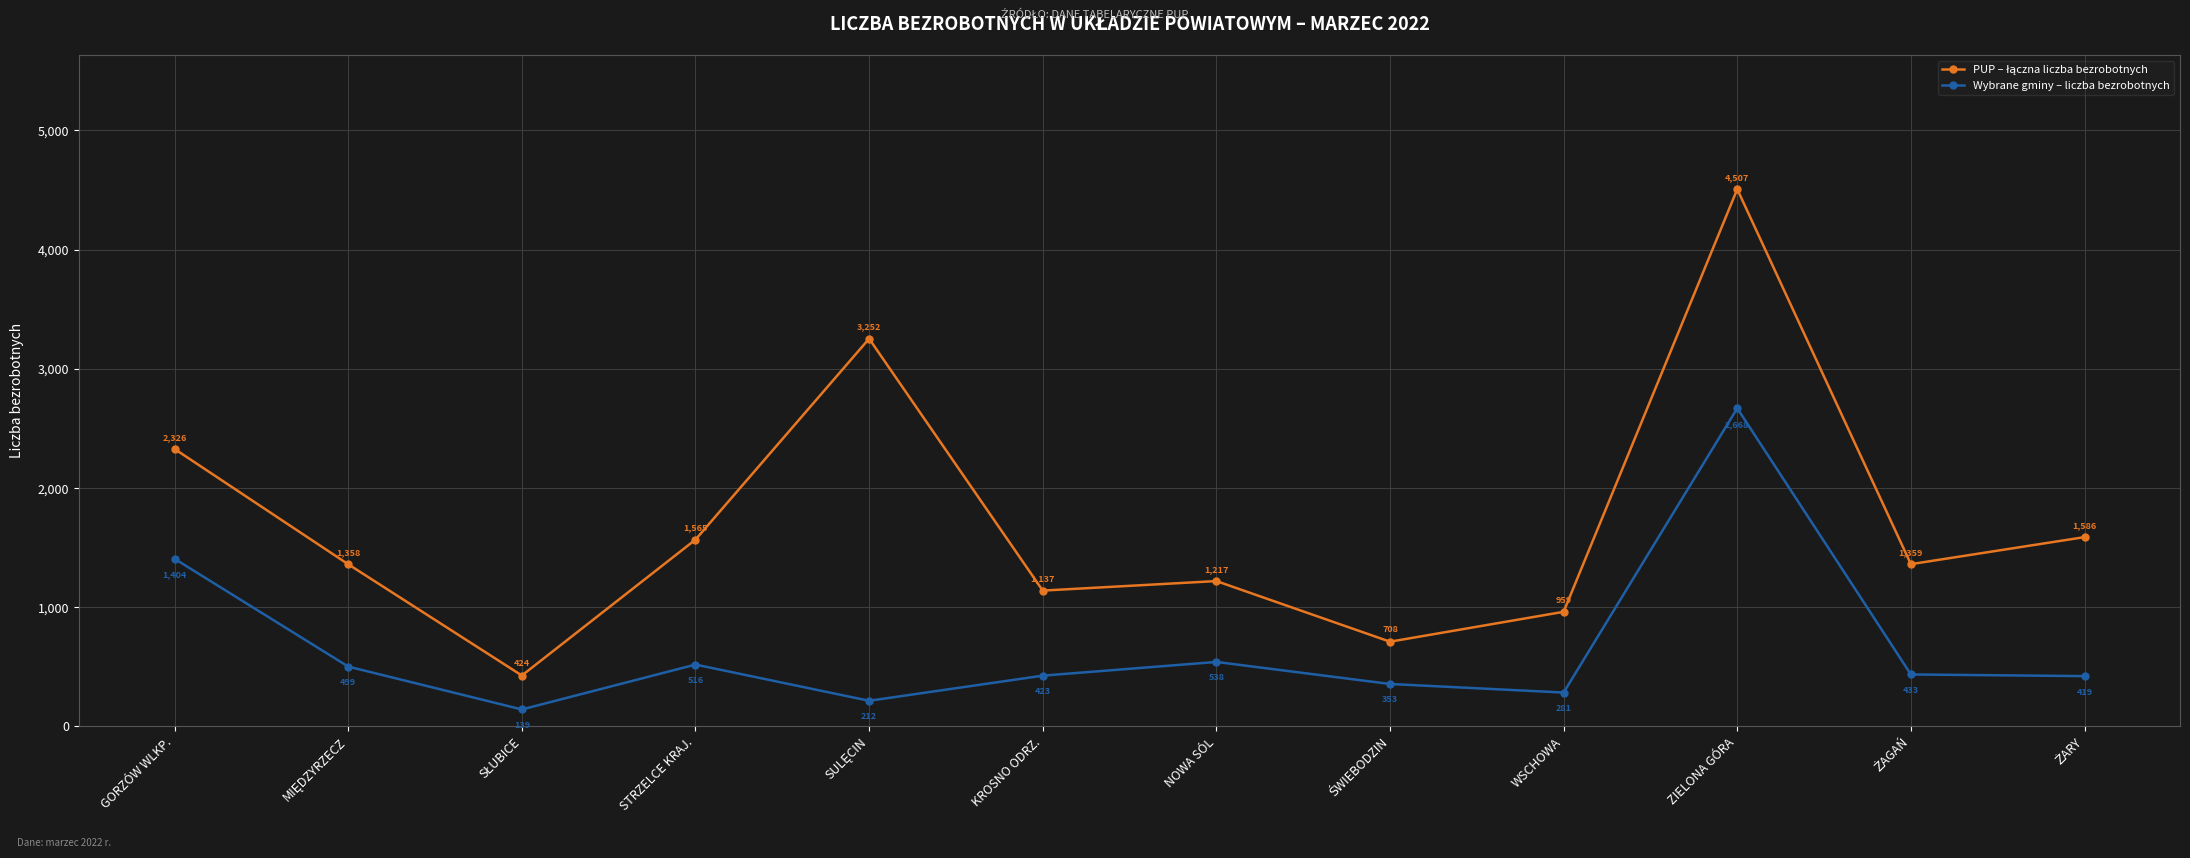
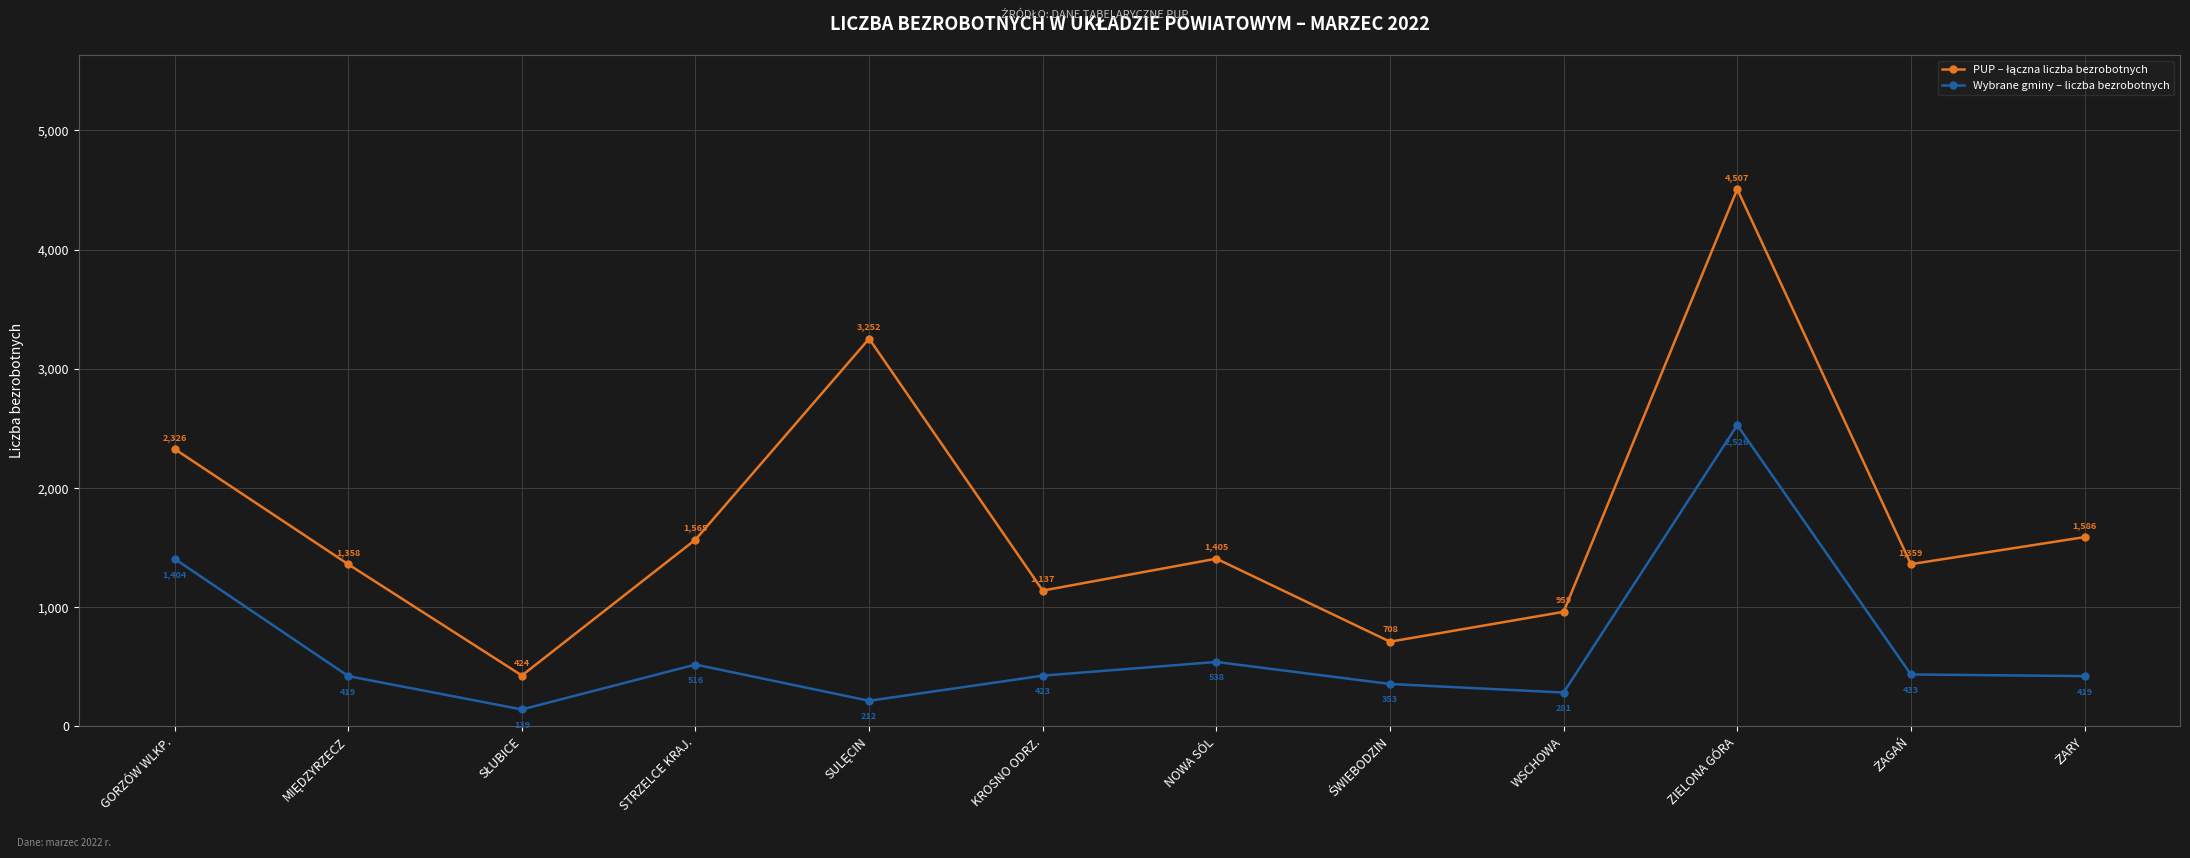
Wybrane gminy – liczba bezrobotnych, MIĘDZYRZECZ: 499 -> 419
PUP – łączna liczba bezrobotnych, NOWA SÓL: 1,217 -> 1,405
Wybrane gminy – liczba bezrobotnych, ZIELONA GÓRA: 2,668 -> 2,526
